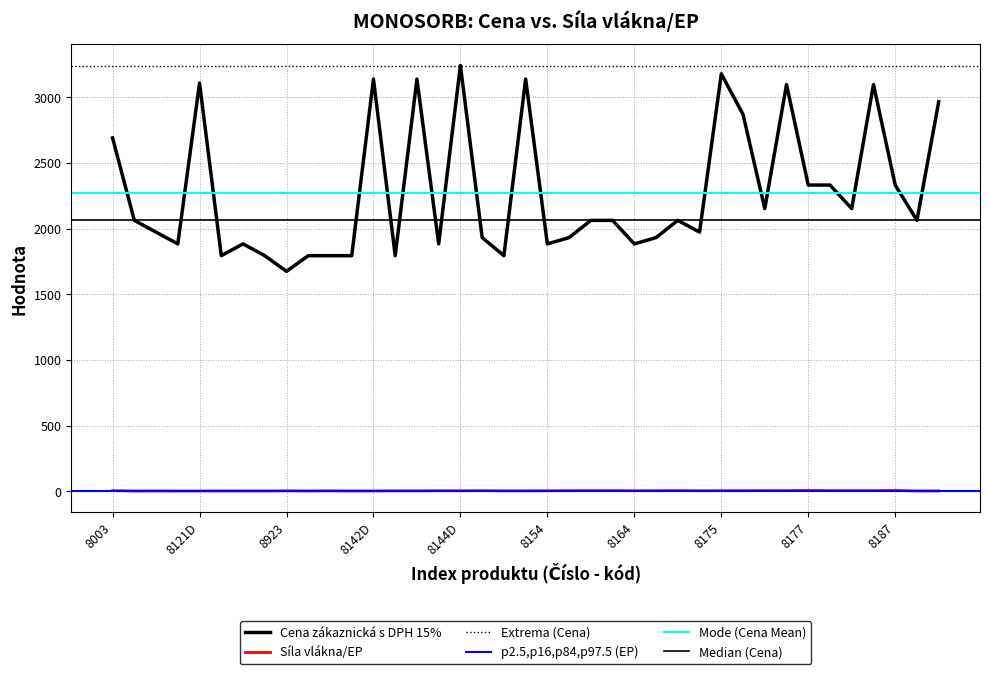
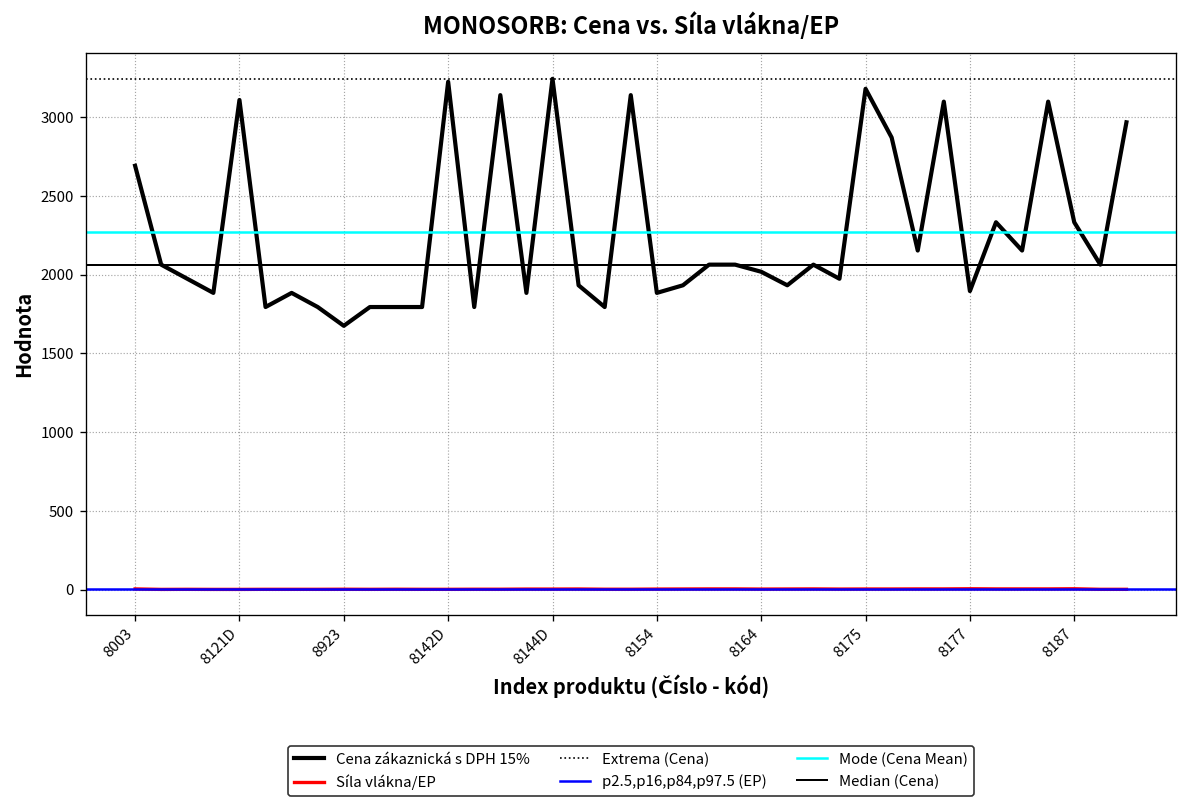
Cena zákaznická s DPH 15%, 8142D: 3140 -> 3220
Cena zákaznická s DPH 15%, 8164: 1880 -> 2020
Cena zákaznická s DPH 15%, 8177: 2330 -> 1900
